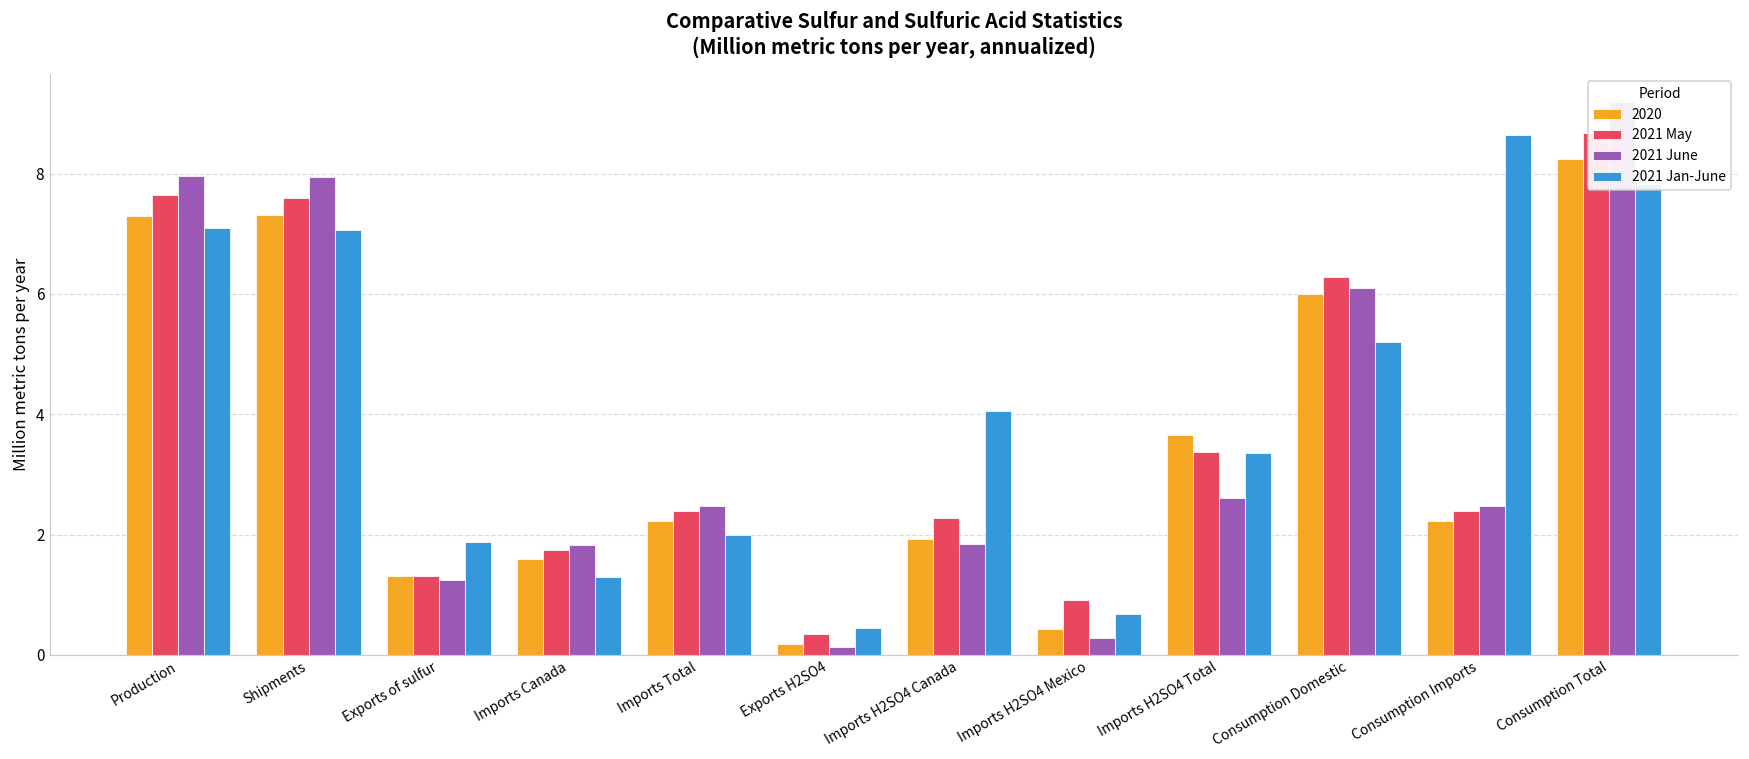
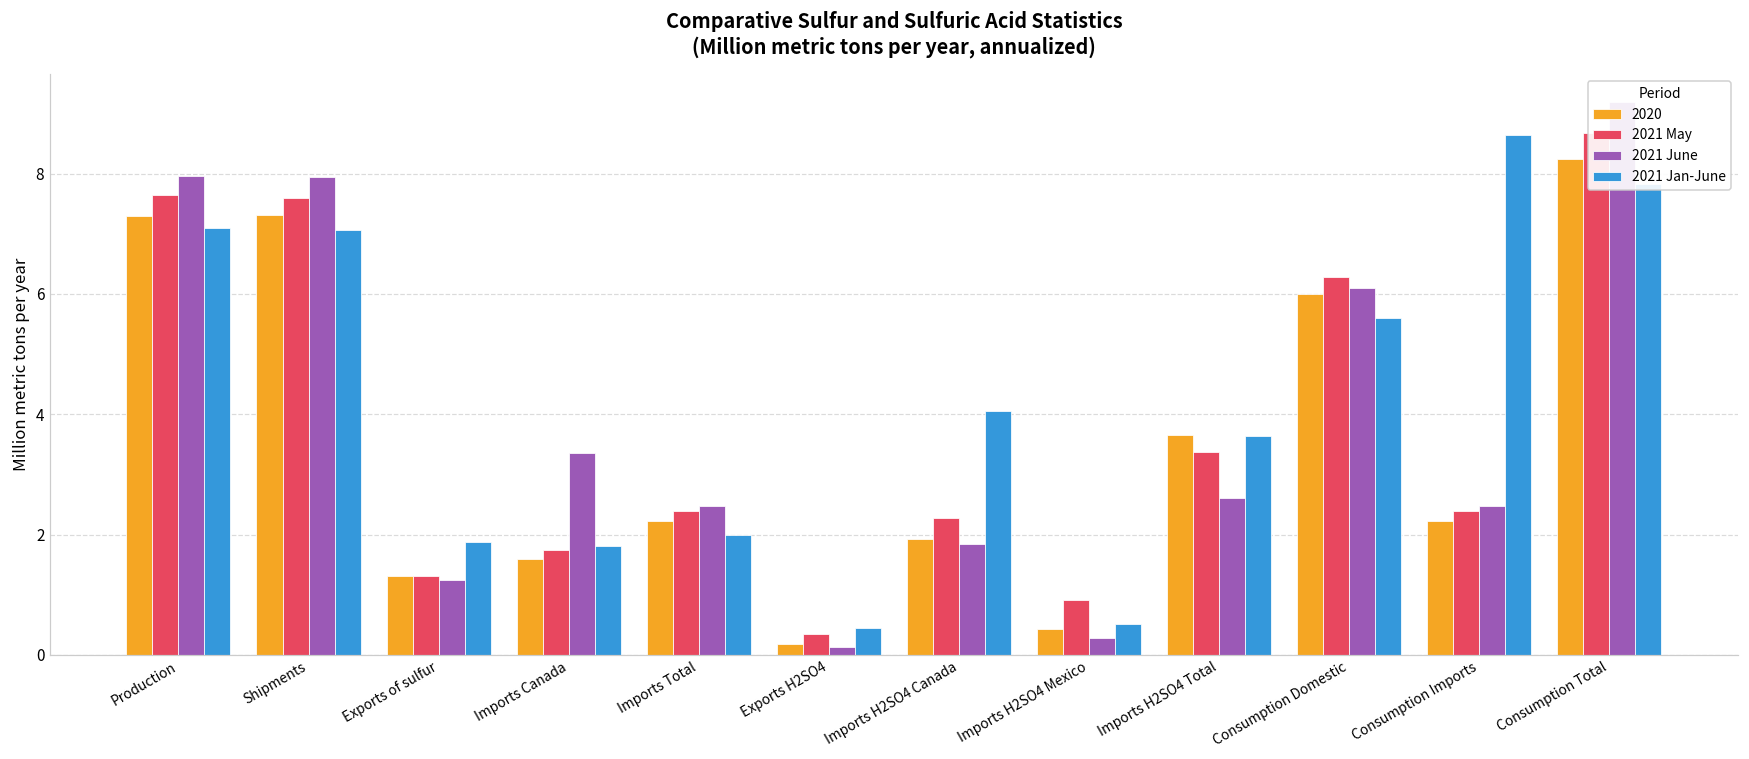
2021 June, Imports Canada: 1.8 -> 3.4
2021 Jan-June, Imports Canada: 1.3 -> 1.8
2021 Jan-June, Imports H2SO4 Mexico: 0.7 -> 0.5
2021 Jan-June, Imports H2SO4 Total: 3.4 -> 3.6
2021 Jan-June, Consumption Domestic: 5.2 -> 5.6
